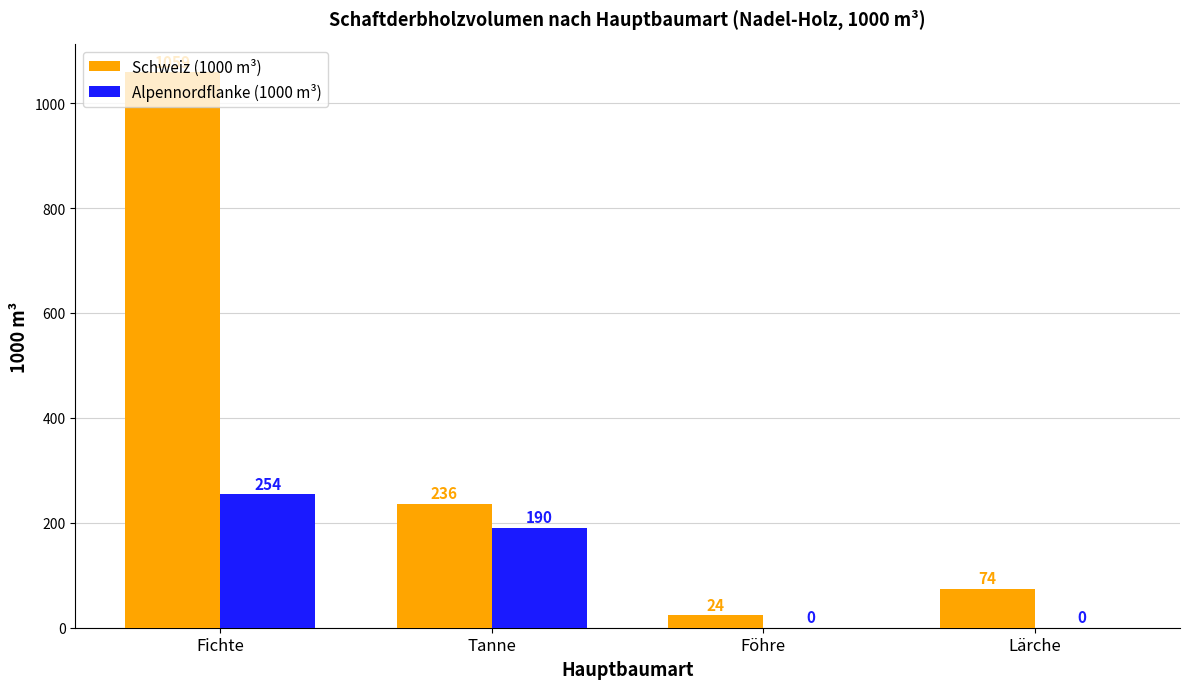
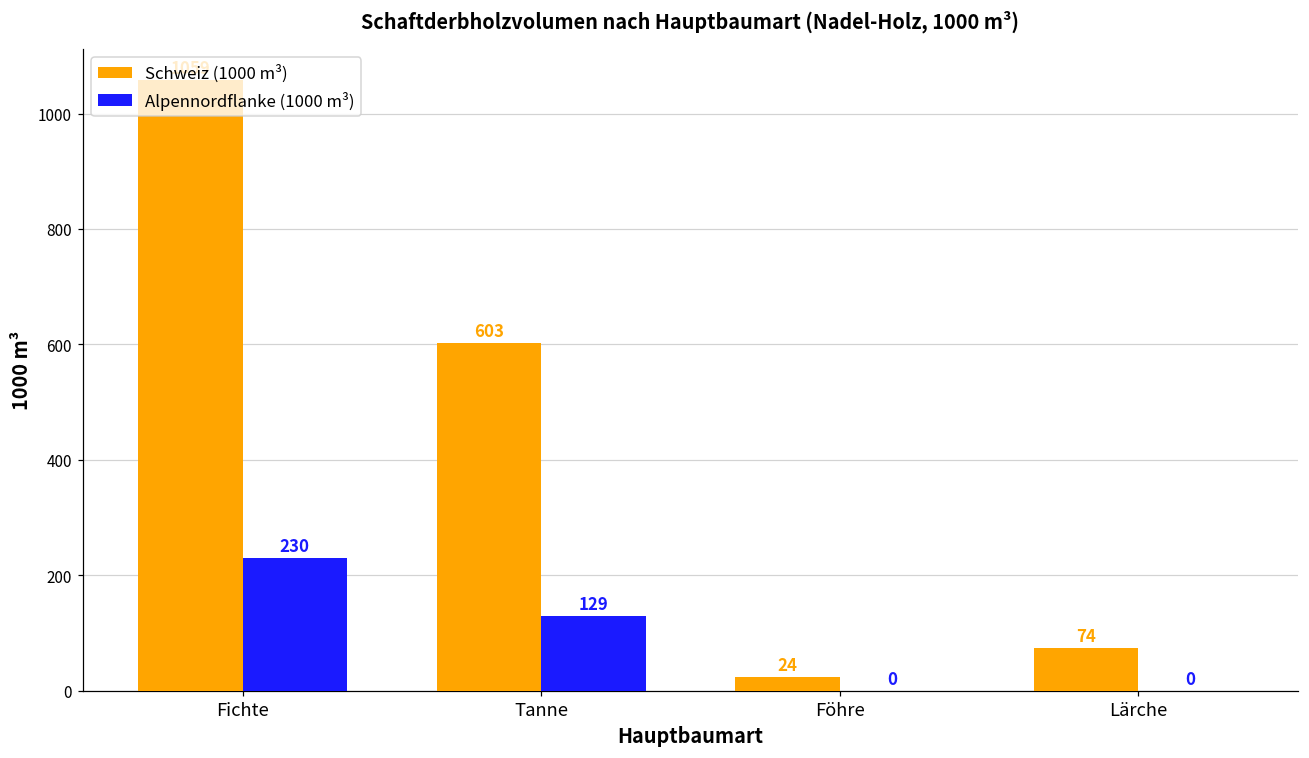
Alpennordflanke (1000 m³), Fichte: 254 -> 230
Schweiz (1000 m³), Tanne: 236 -> 603
Alpennordflanke (1000 m³), Tanne: 190 -> 129
